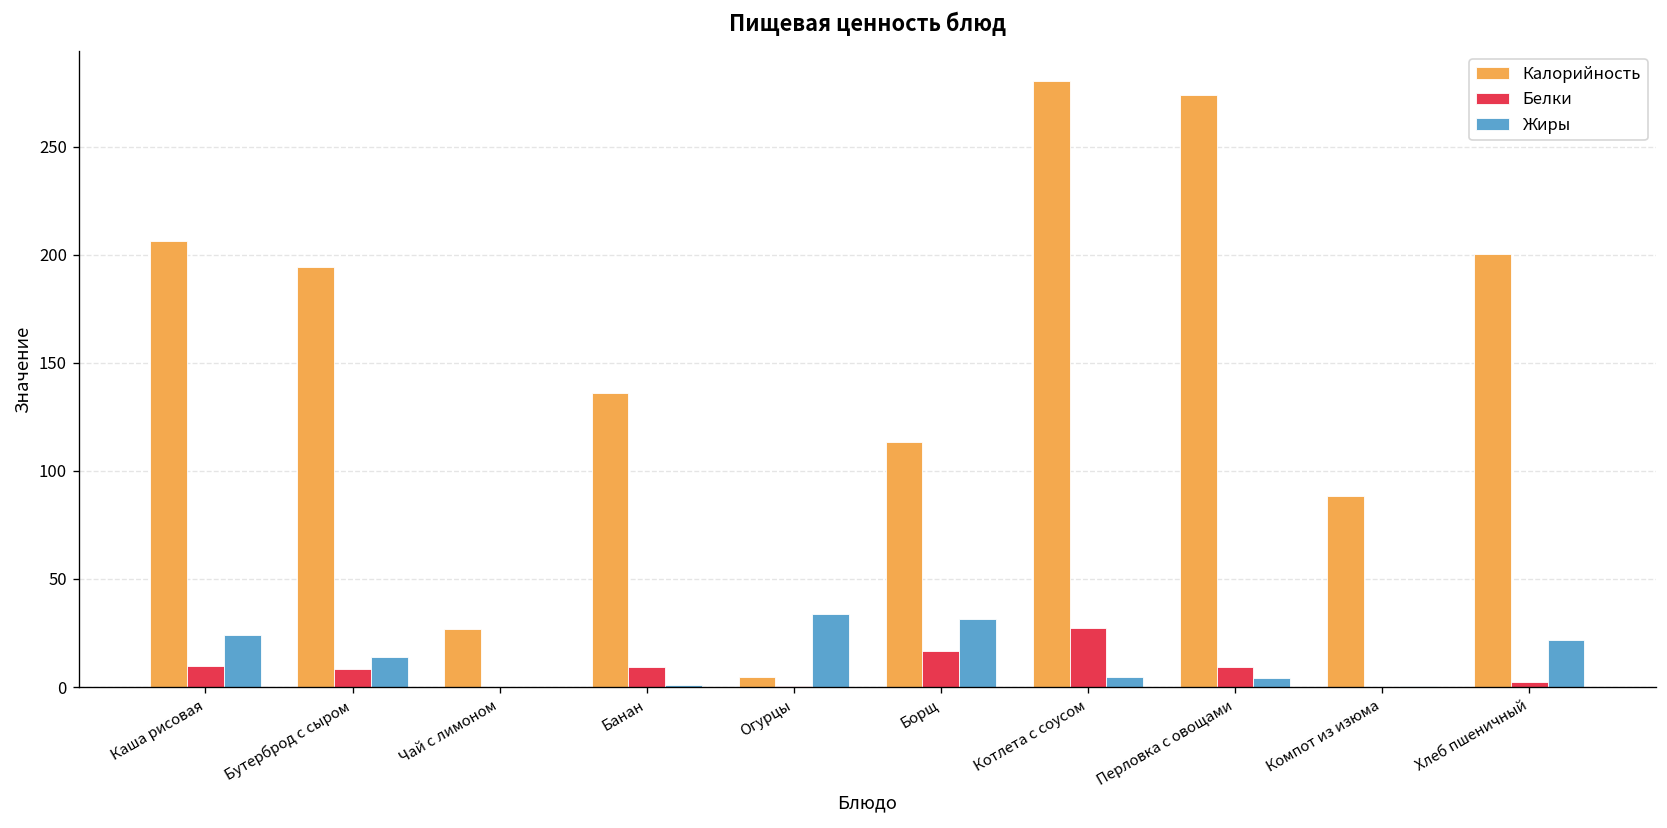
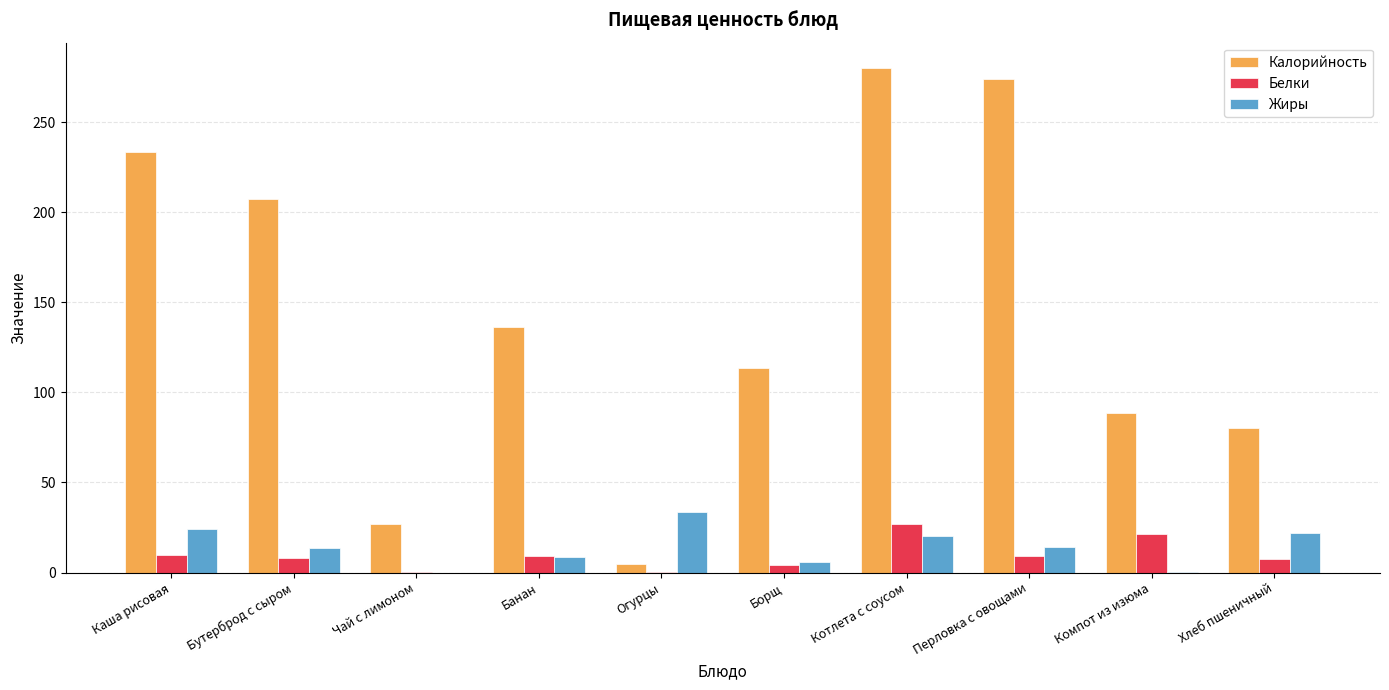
Калорийность, Каша рисовая: 206 -> 233
Калорийность, Бутерброд с сыром: 194 -> 207
Жиры, Банан: 1 -> 9
Белки, Борщ: 17 -> 4
Жиры, Борщ: 32 -> 6
Жиры, Котлета с соусом: 4 -> 20
Жиры, Перловка с овощами: 4 -> 14
Белки, Компот из изюма: 0 -> 22
Калорийность, Хлеб пшеничный: 200 -> 80
Белки, Хлеб пшеничный: 2 -> 7
